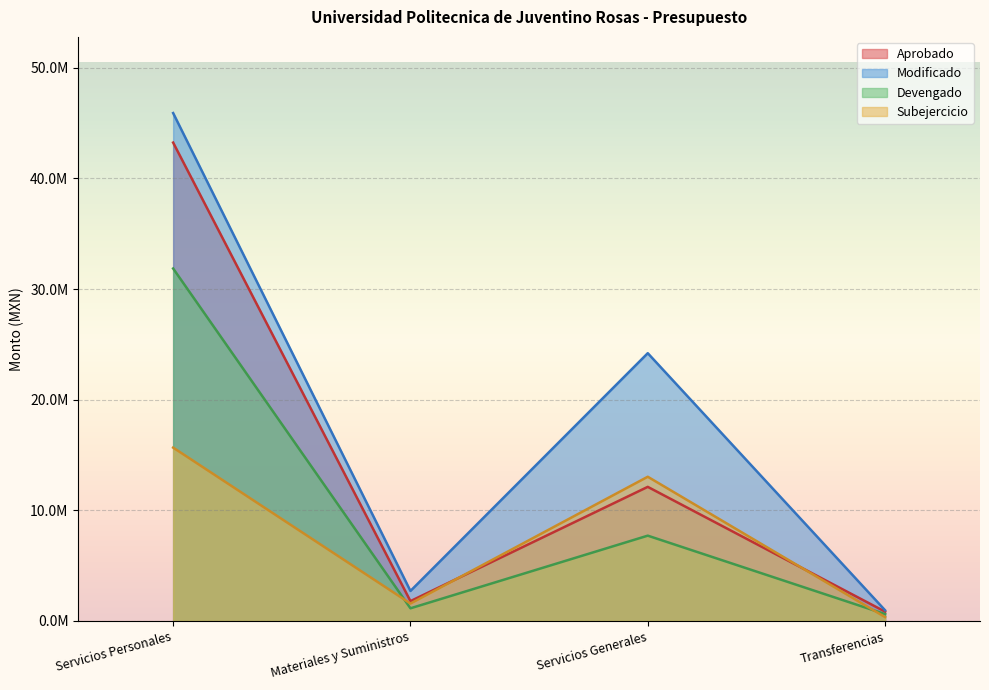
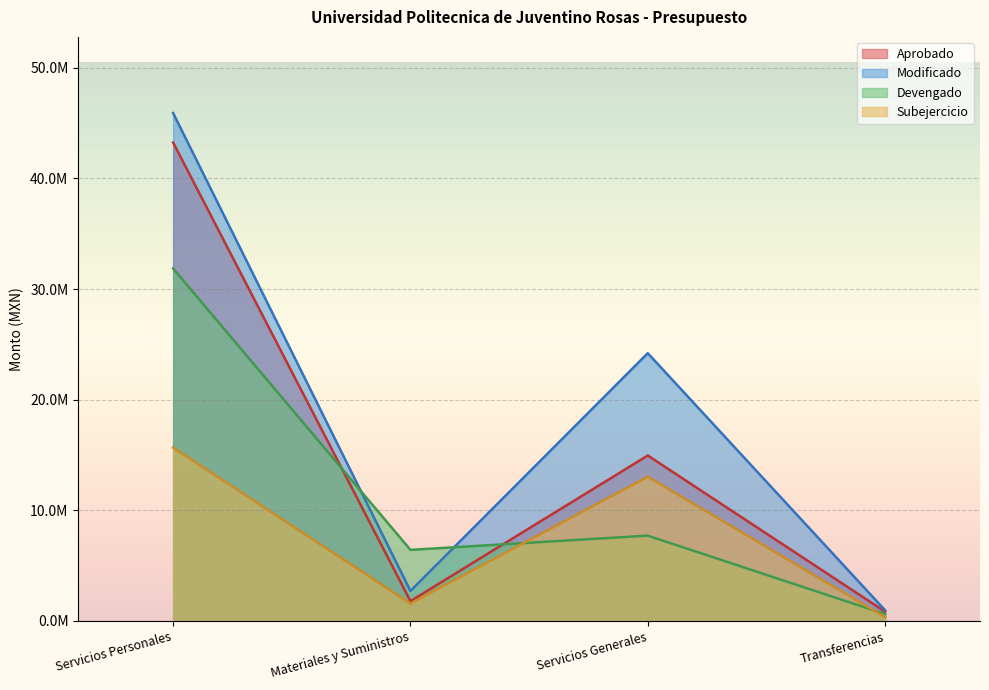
Devengado, Materiales y Suministros: 1100000 -> 6400000
Aprobado, Servicios Generales: 12100000 -> 15000000
